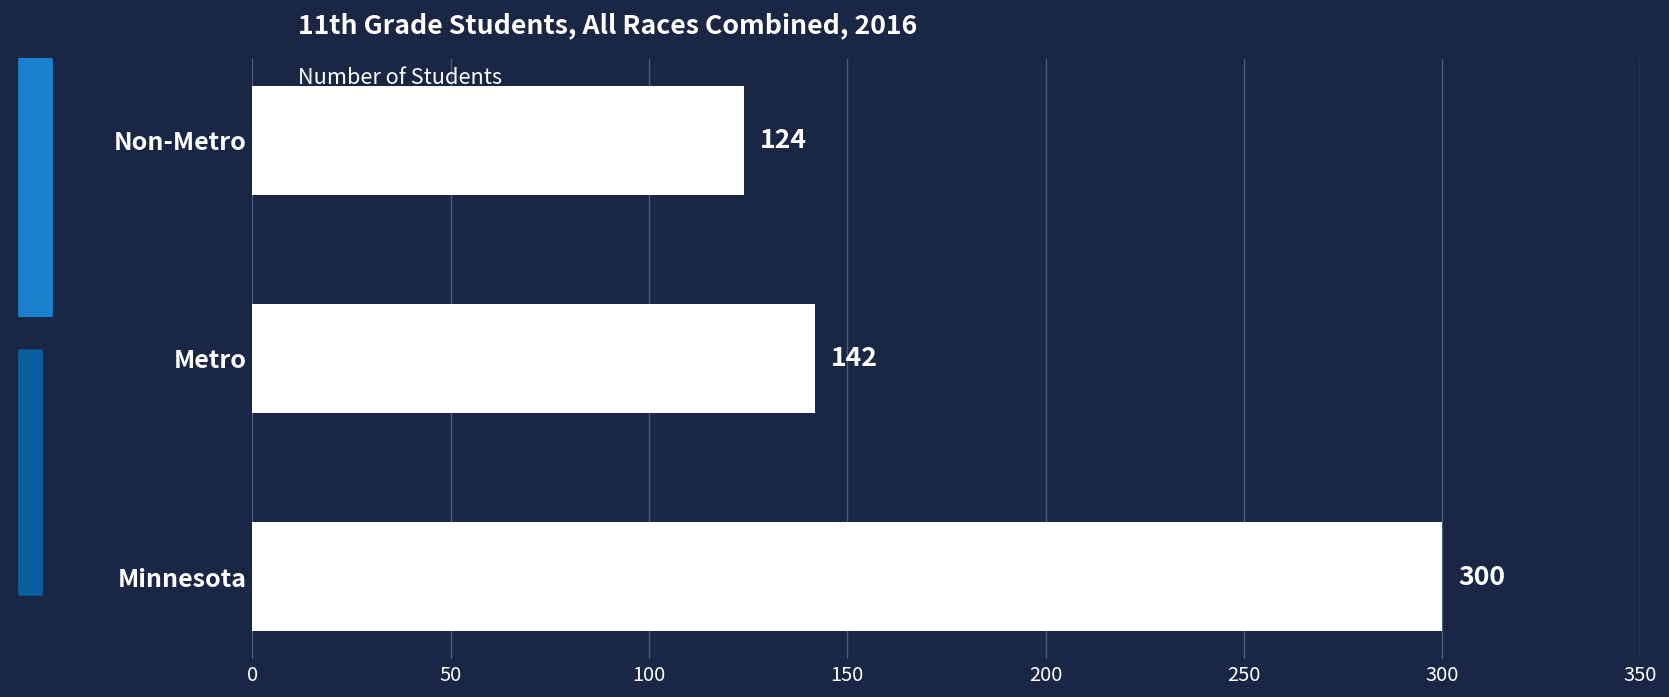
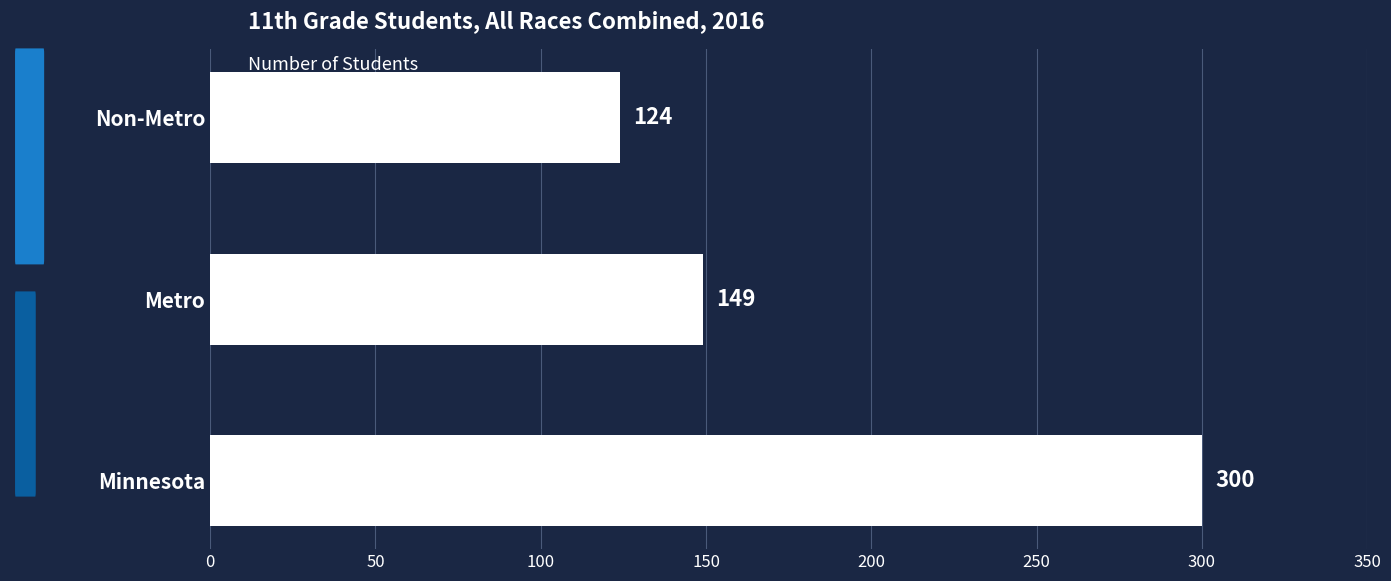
Metro: 142 -> 149
